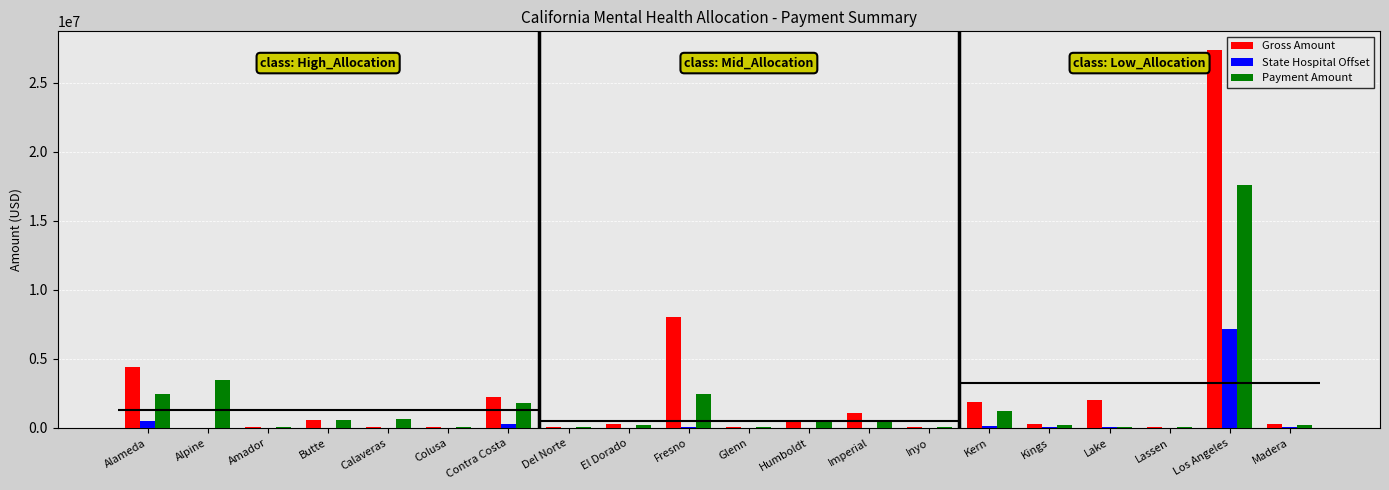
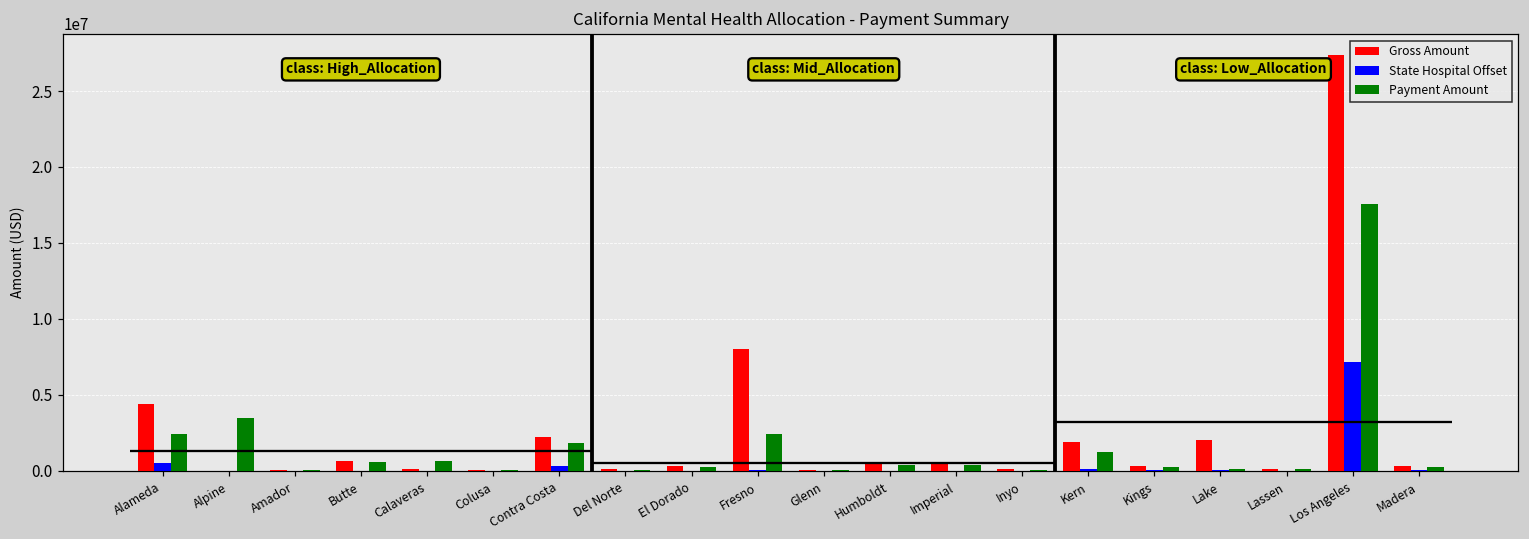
Gross Amount, Imperial: 1100000 -> 500000
